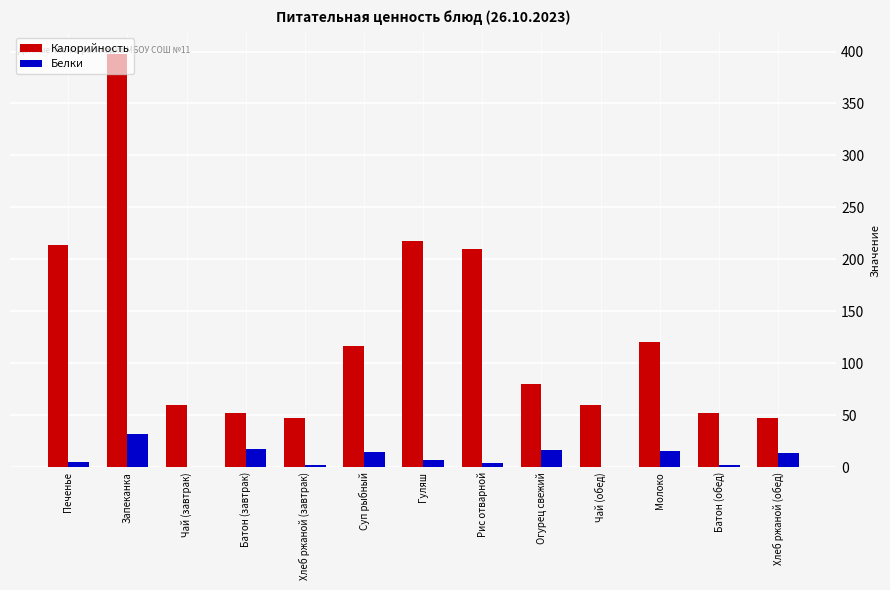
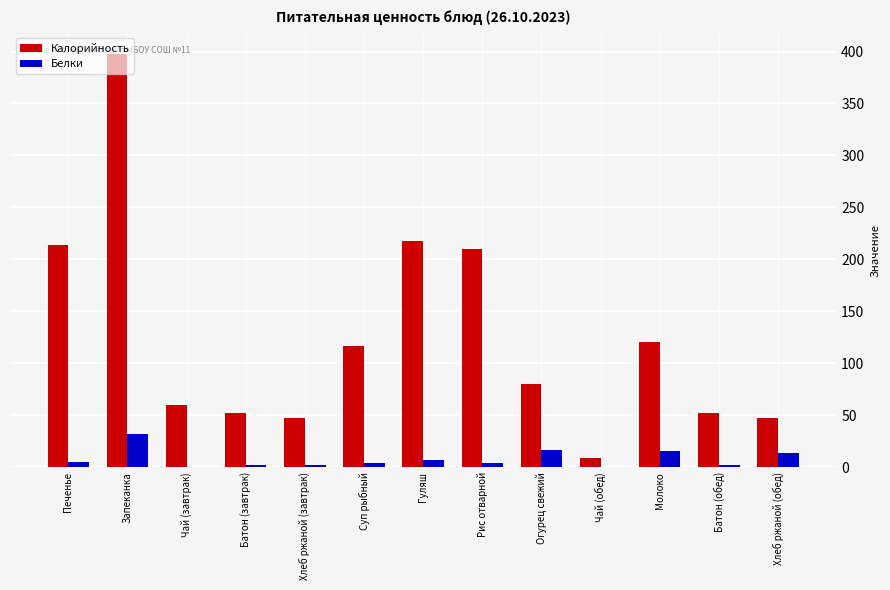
Белки, Батон (завтрак): 17 -> 2
Белки, Суп рыбный: 15 -> 4
Калорийность, Чай (обед): 60 -> 9
